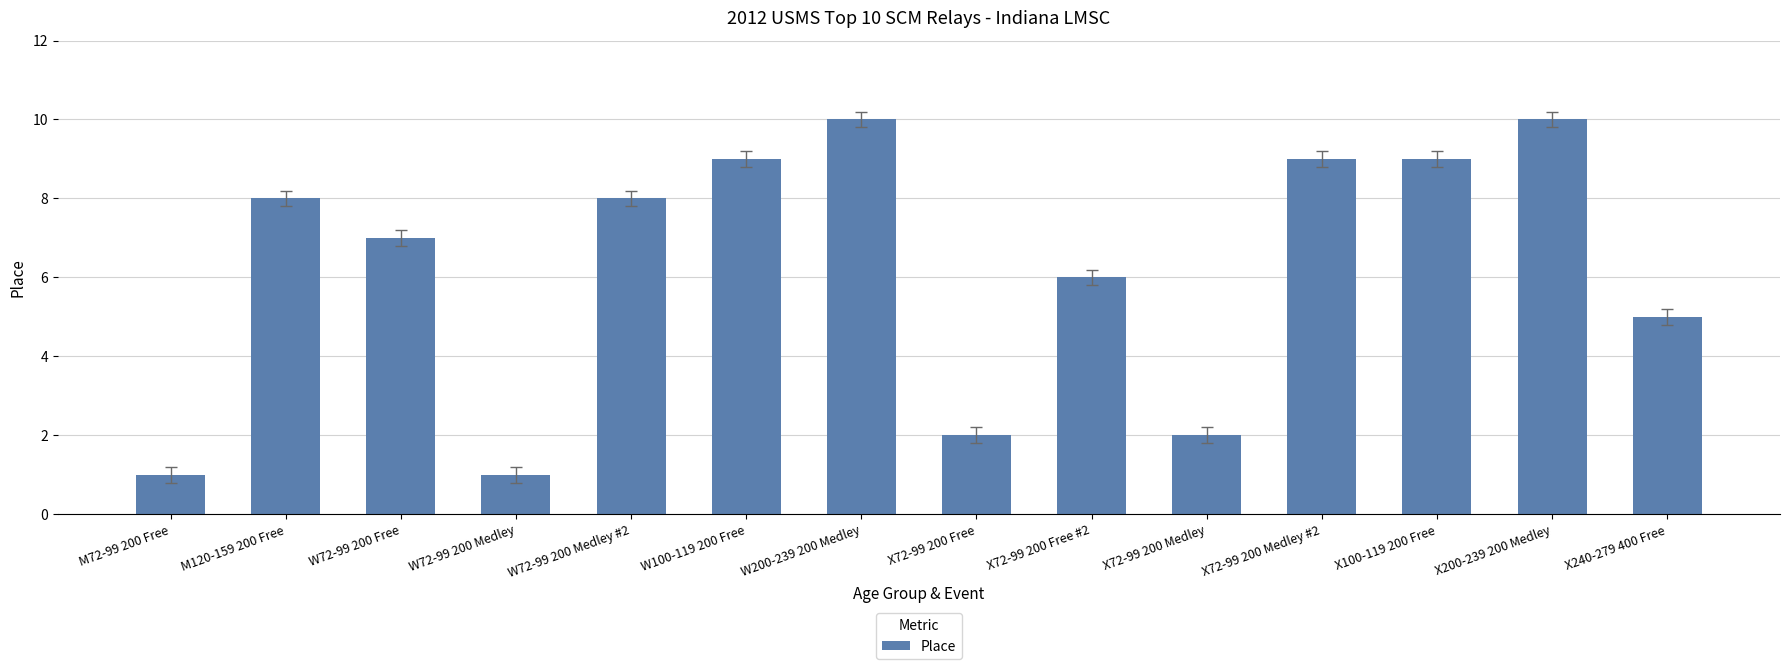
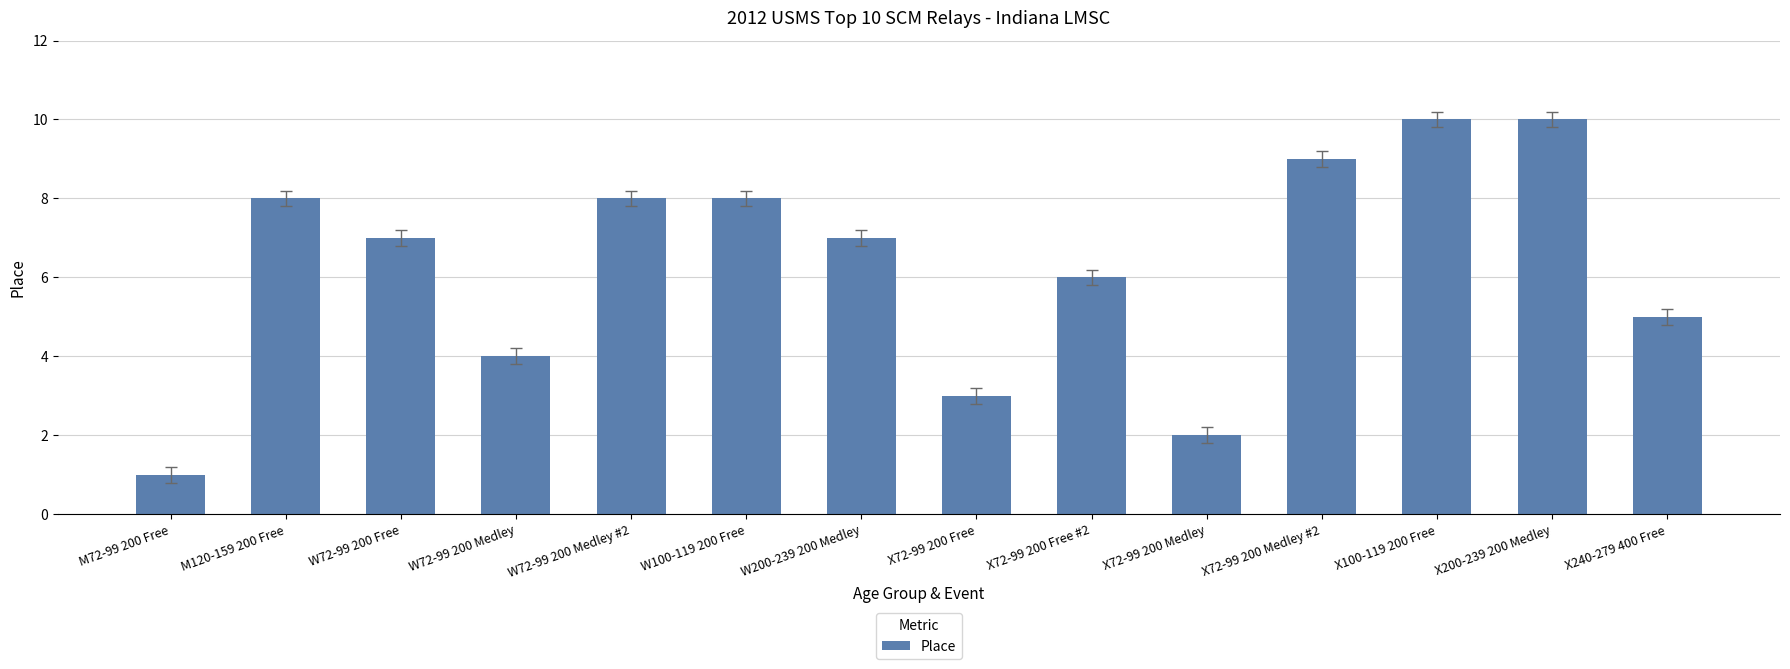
Place, W72-99 200 Medley: 1 -> 4
Place, W100-119 200 Free: 9 -> 8
Place, W200-239 200 Medley: 10 -> 7
Place, X72-99 200 Free: 2 -> 3
Place, X100-119 200 Free: 9 -> 10
